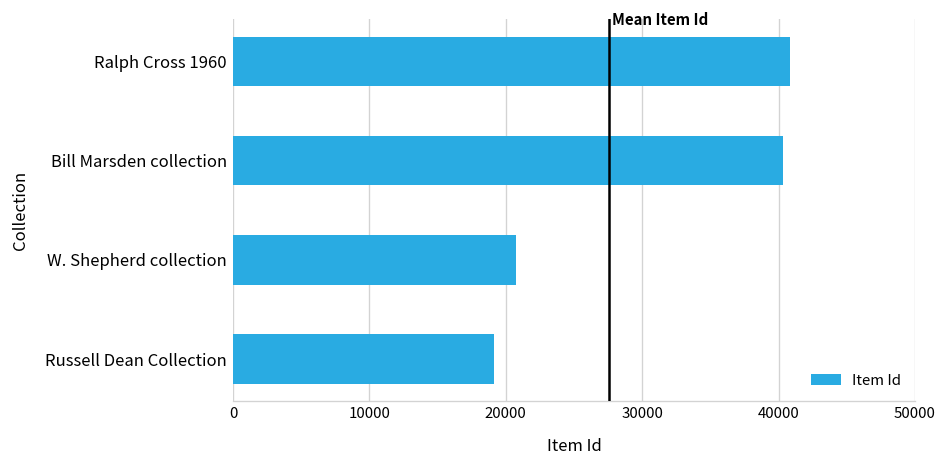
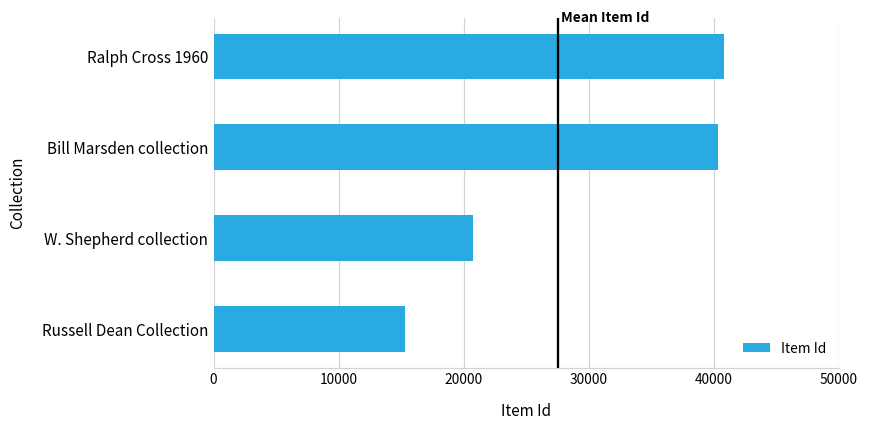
Russell Dean Collection: 19200 -> 15300
